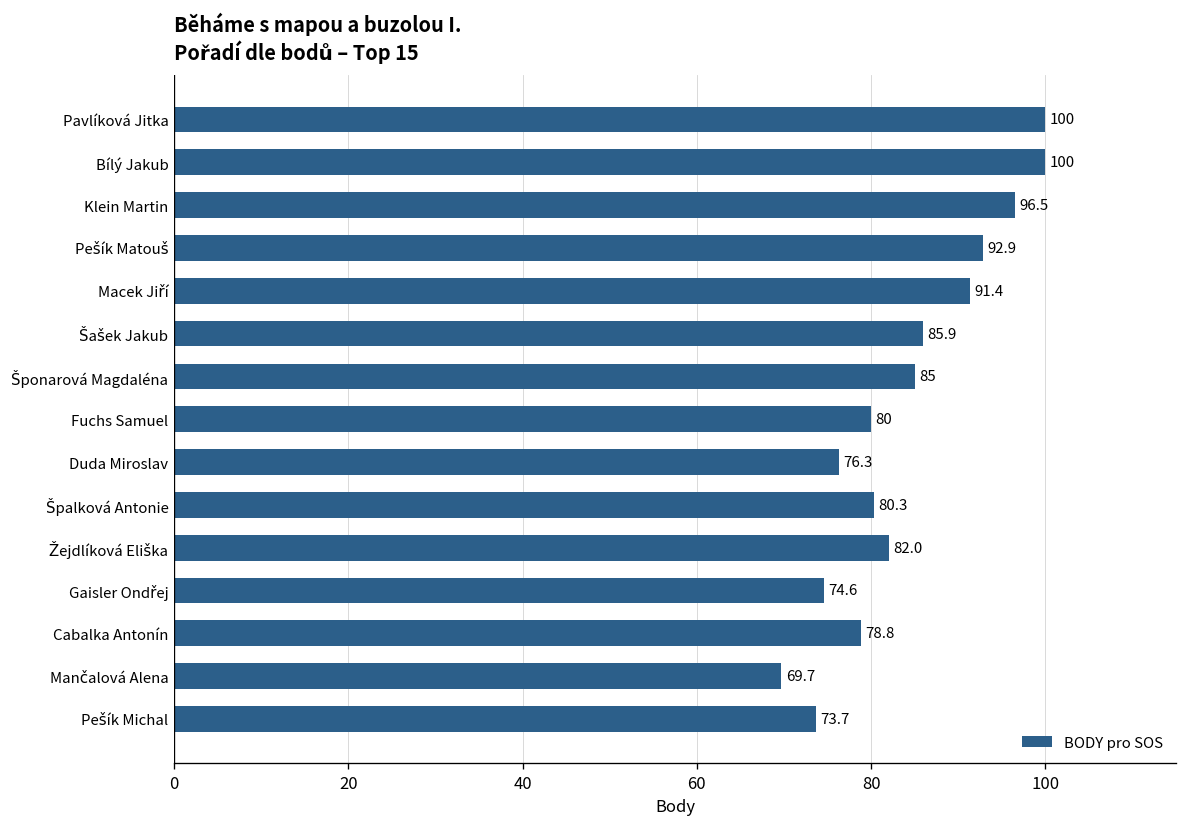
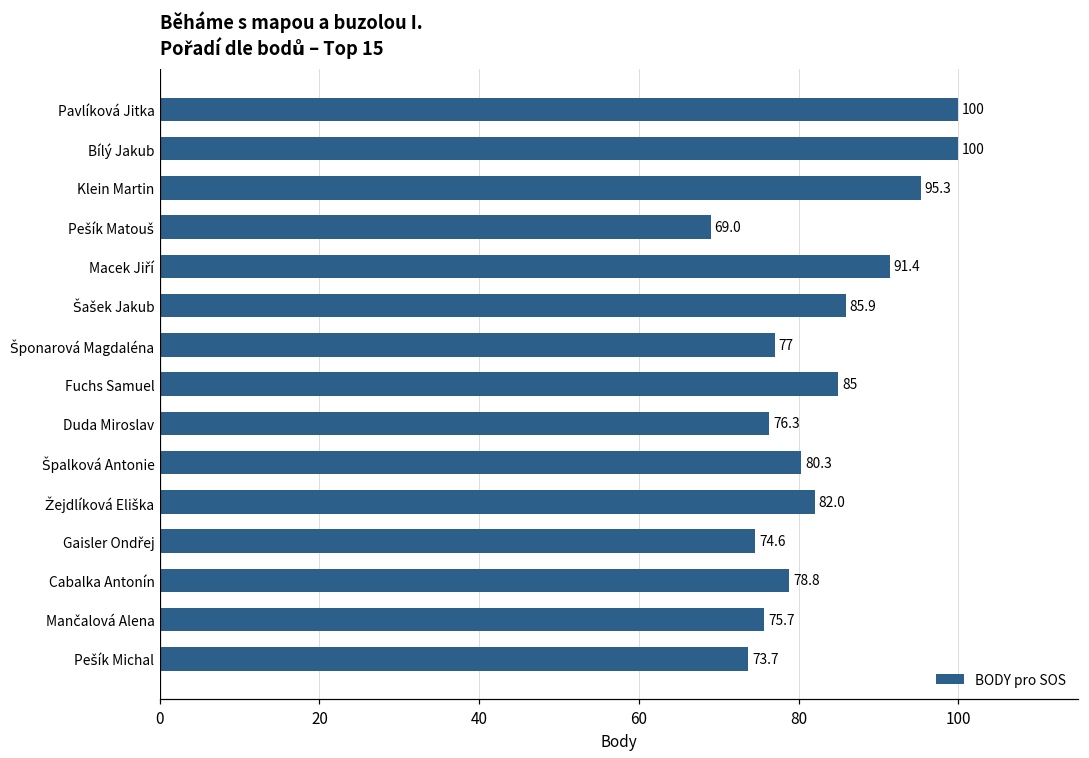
Klein Martin: 96.5 -> 95.3
Pešík Matouš: 92.9 -> 69.0
Šponarová Magdaléna: 85 -> 77
Fuchs Samuel: 80 -> 85
Mančalová Alena: 69.7 -> 75.7
